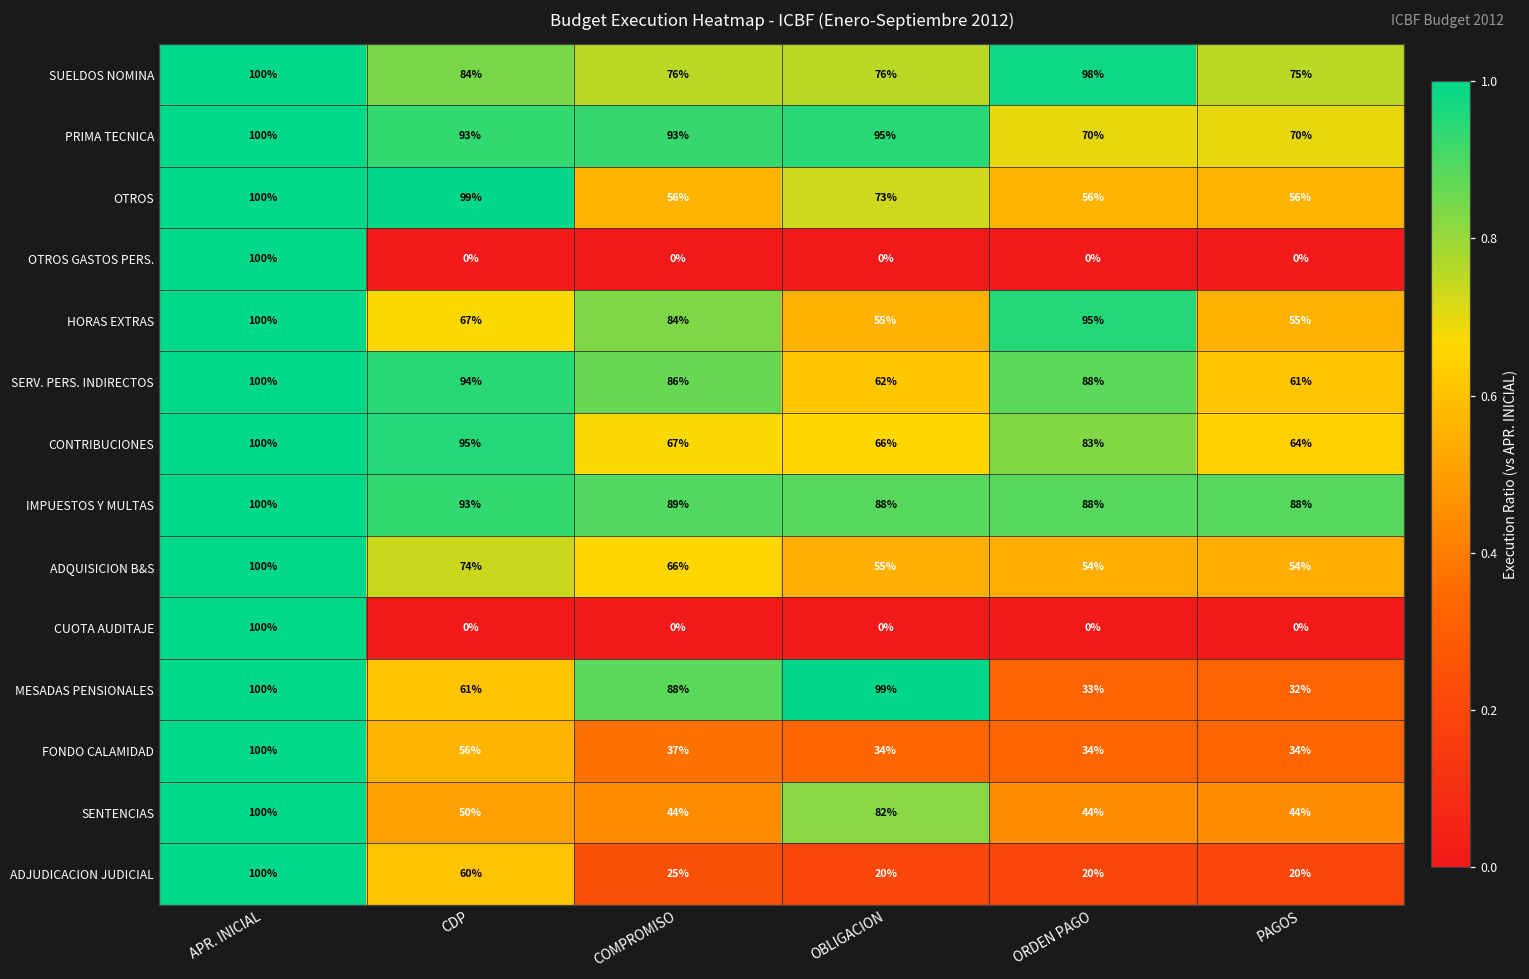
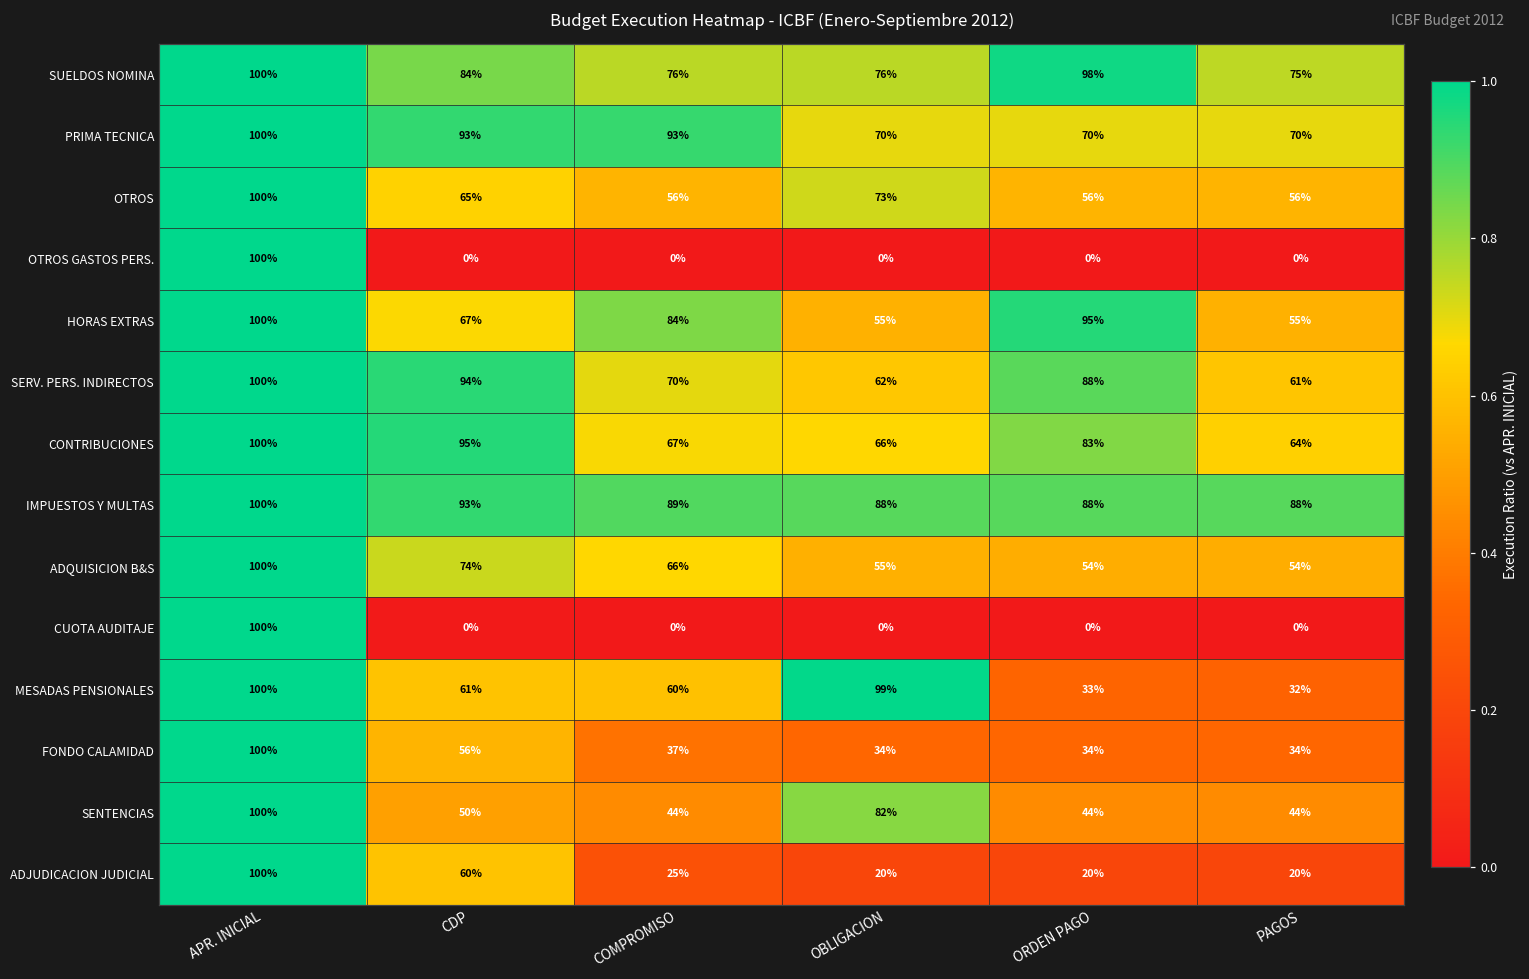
PRIMA TECNICA, OBLIGACION: 95% -> 70%
OTROS, CDP: 99% -> 65%
SERV. PERS. INDIRECTOS, COMPROMISO: 86% -> 70%
MESADAS PENSIONALES, COMPROMISO: 88% -> 60%
